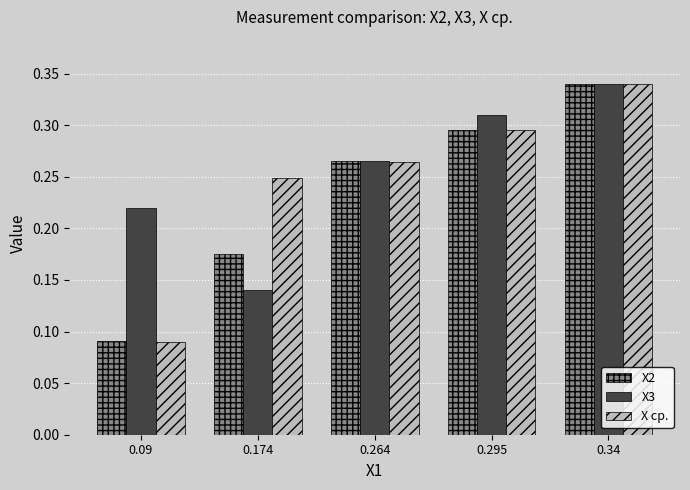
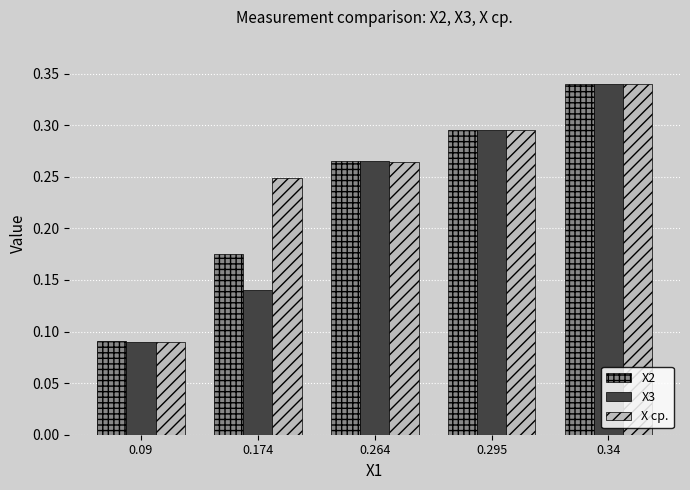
X3, 0.09: 0.22 -> 0.09
X3, 0.295: 0.310 -> 0.295
